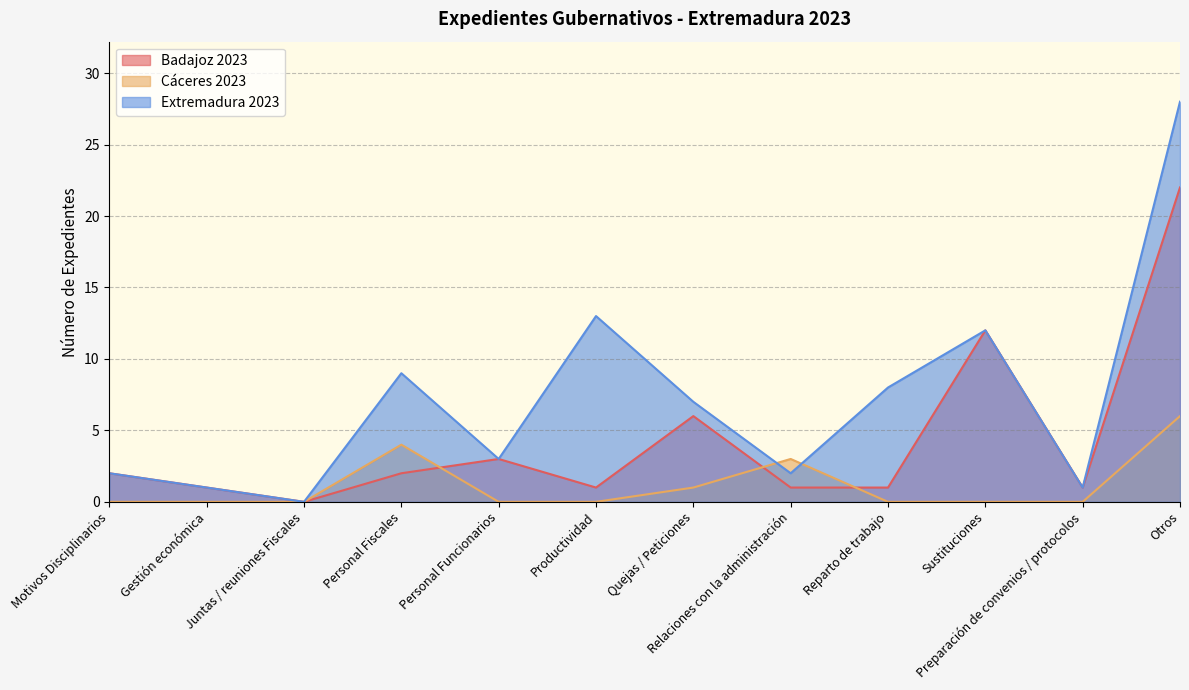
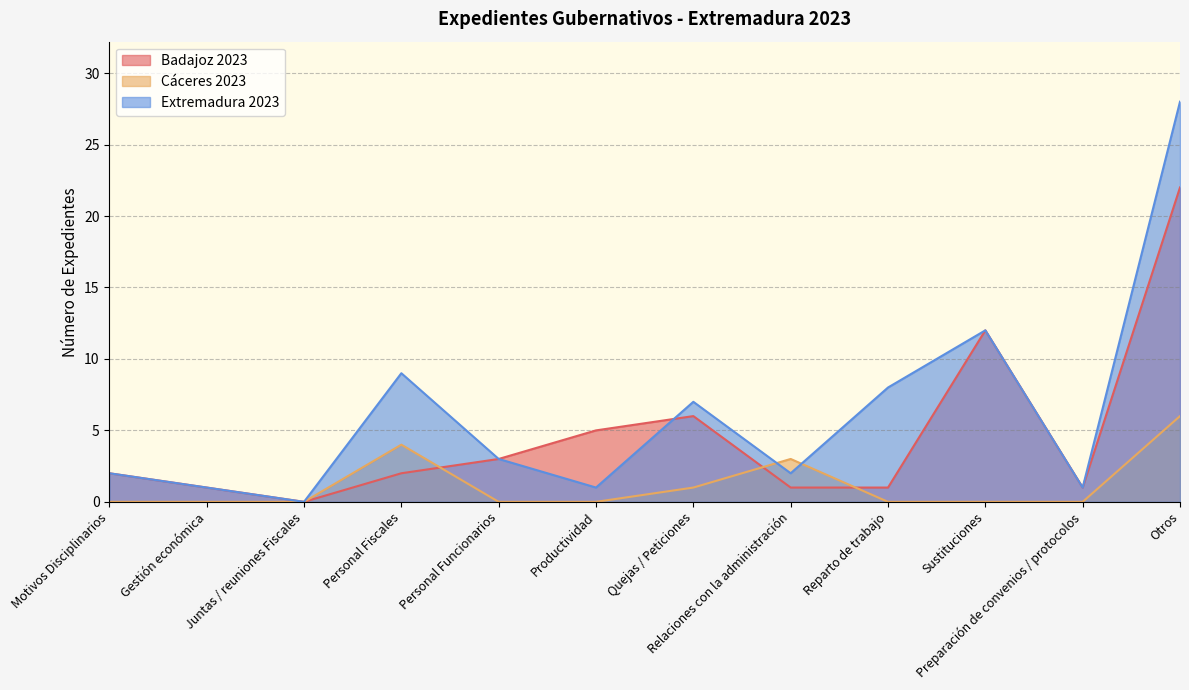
Badajoz 2023, Productividad: 1 -> 5
Extremadura 2023, Productividad: 13 -> 1
